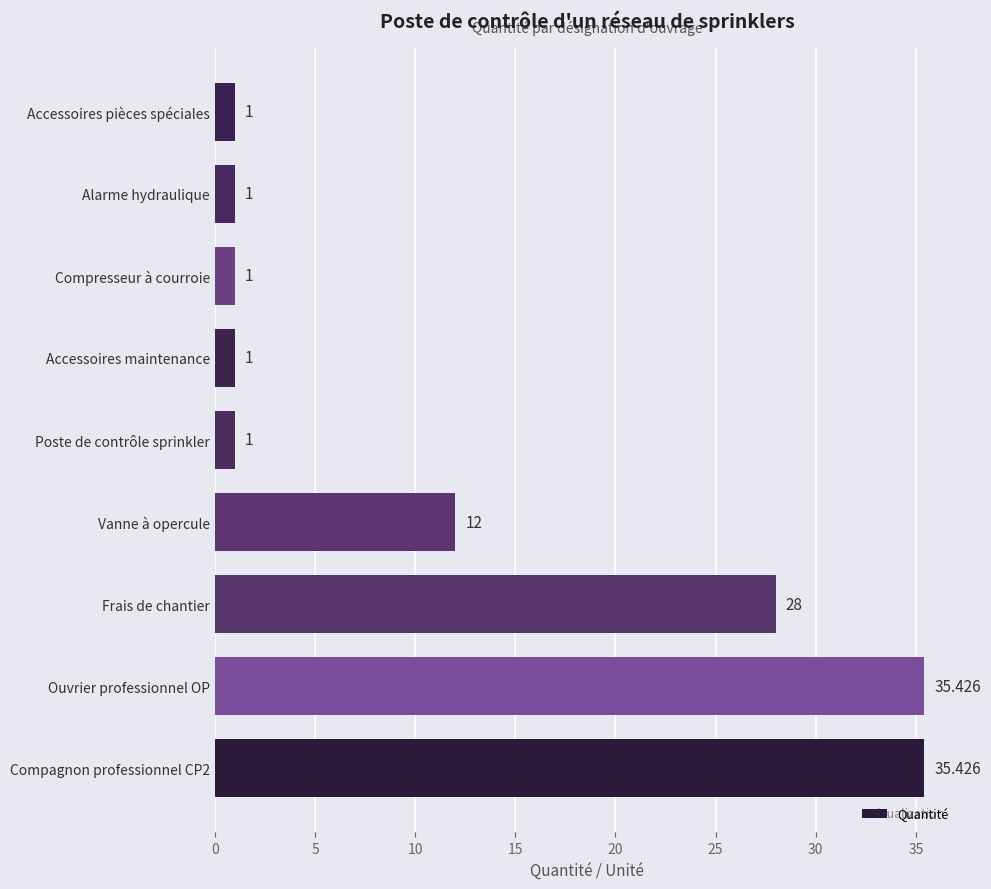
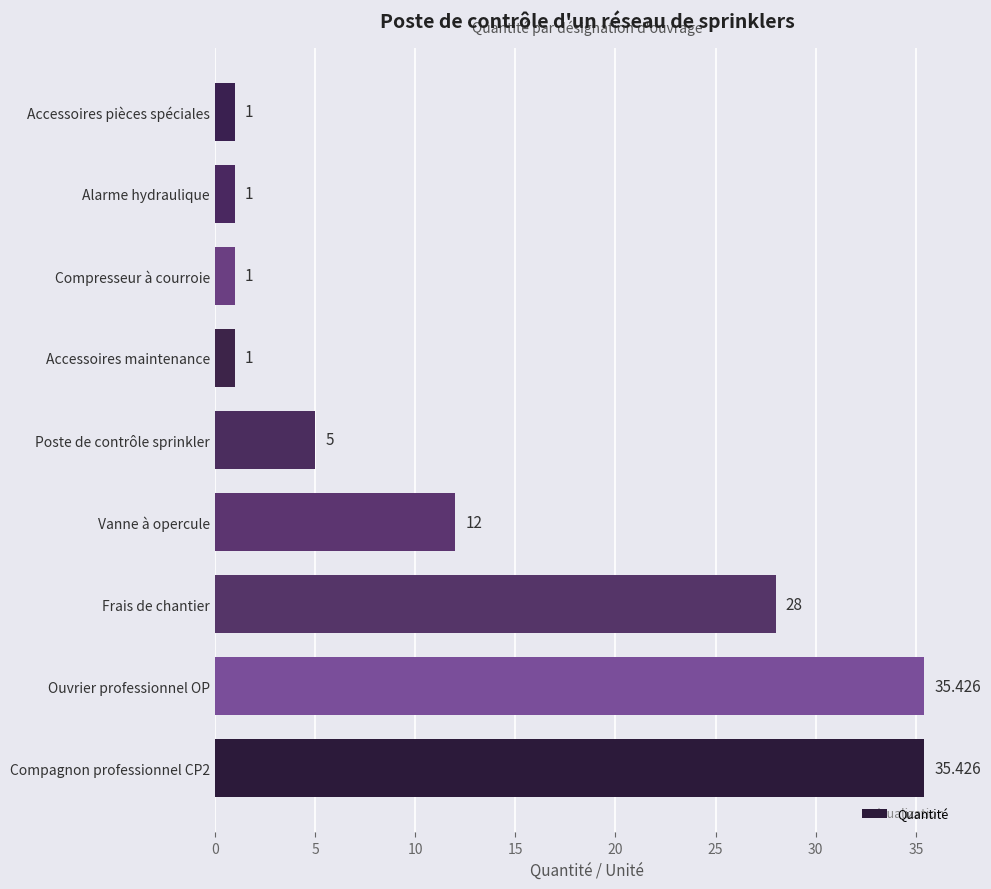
Poste de contrôle sprinkler: 1 -> 5
